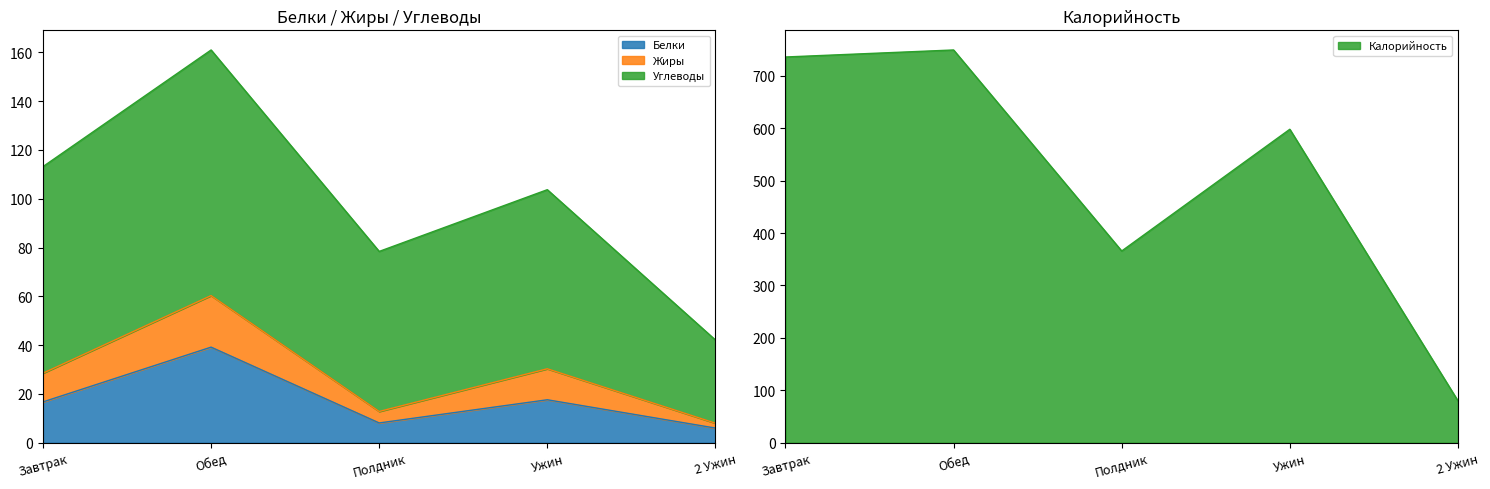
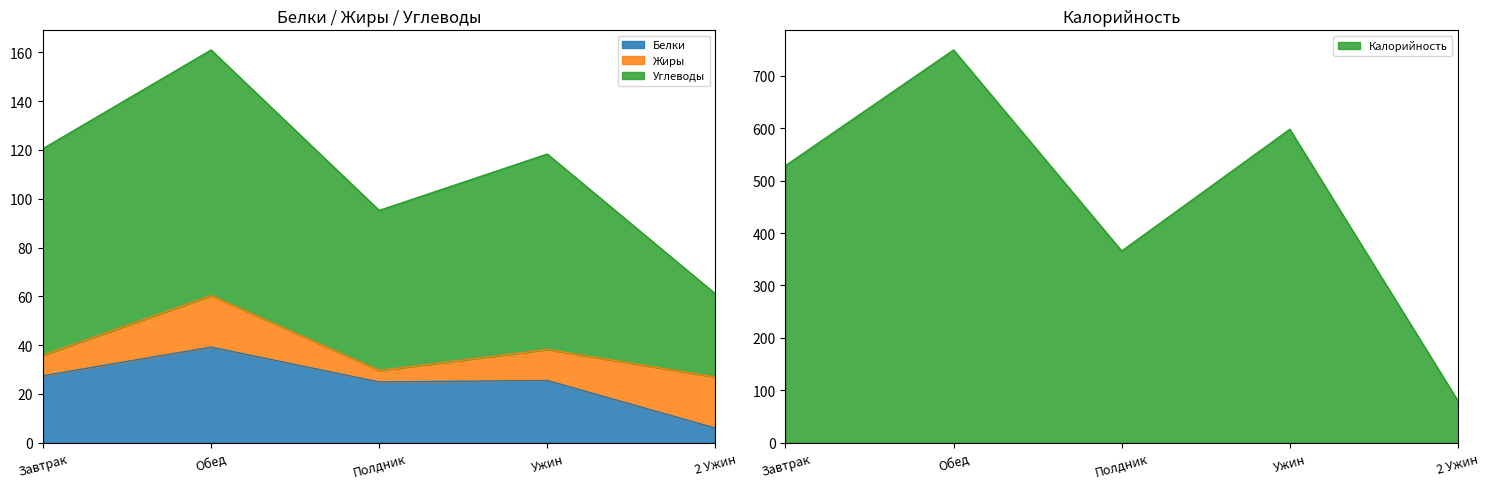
Белки / Жиры / Углеводы, Белки, Завтрак: 17 -> 27
Белки / Жиры / Углеводы, Жиры, Завтрак: 12 -> 8
Белки / Жиры / Углеводы, Белки, Полдник: 8 -> 25
Белки / Жиры / Углеводы, Белки, Ужин: 18 -> 26
Белки / Жиры / Углеводы, Углеводы, Ужин: 73 -> 80
Белки / Жиры / Углеводы, Жиры, 2 Ужин: 2 -> 21
Калорийность, Завтрак: 740 -> 530
